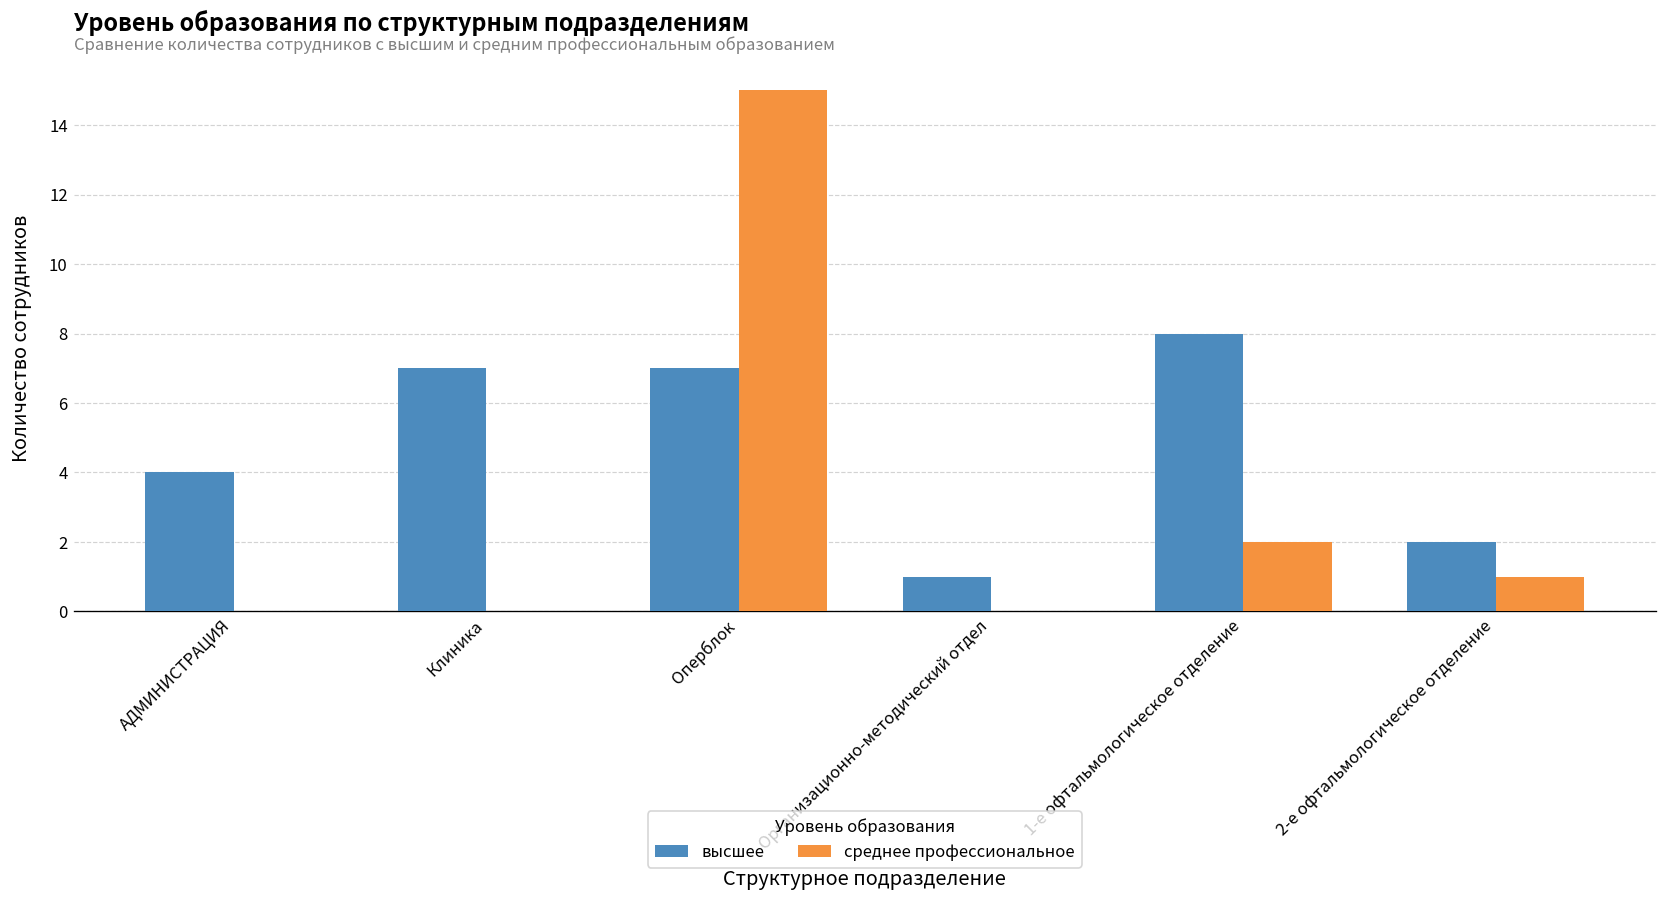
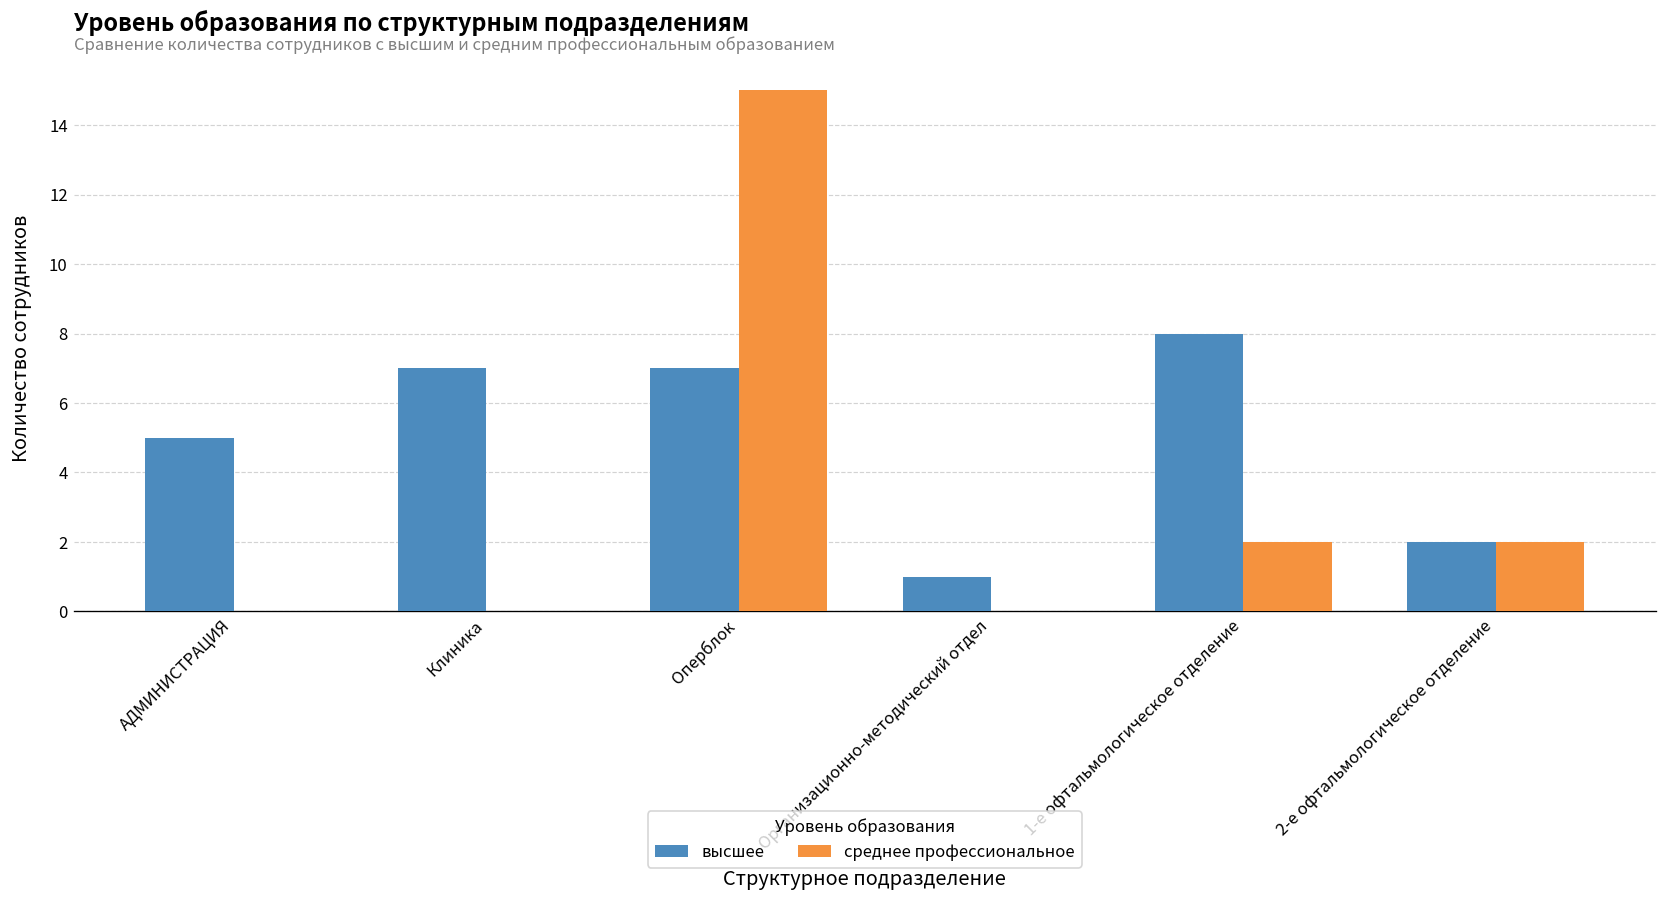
высшее, АДМИНИСТРАЦИЯ: 4 -> 5
среднее профессиональное, 2-е офтальмологическое отделение: 1 -> 2
